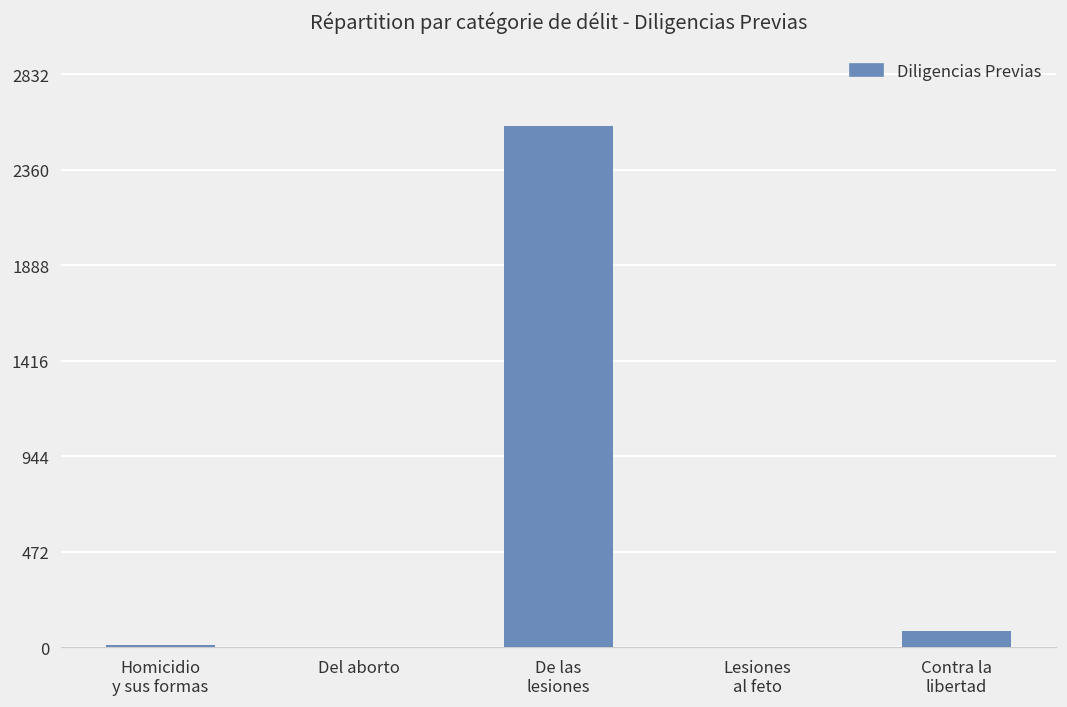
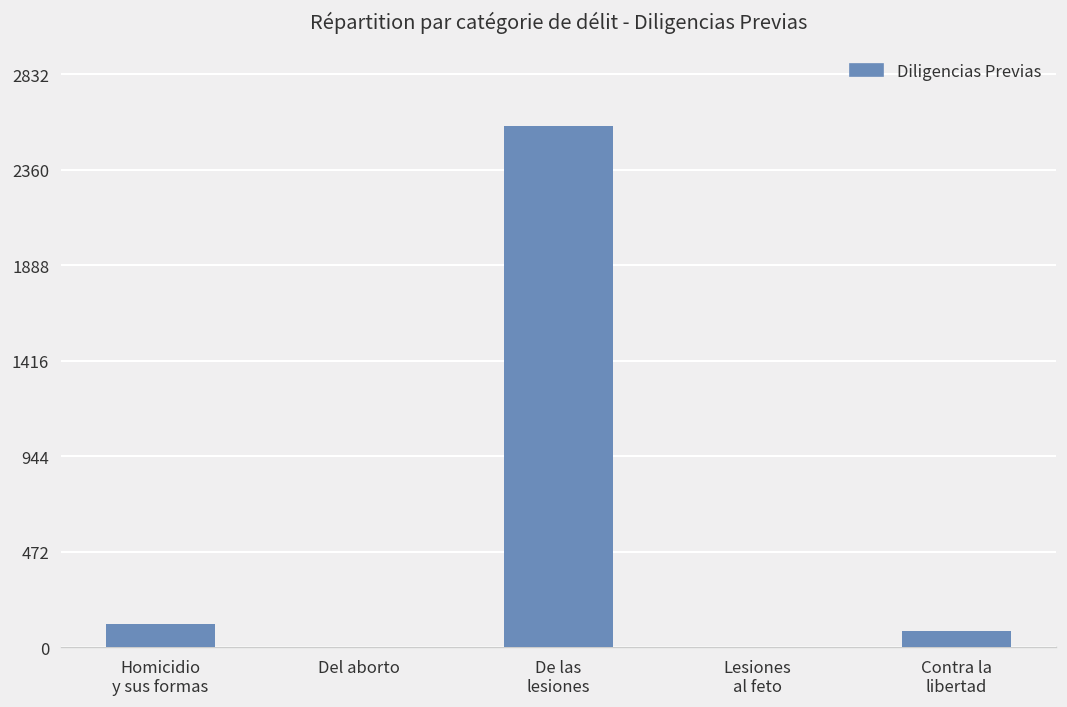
Homicidio y sus formas: 10 -> 110
